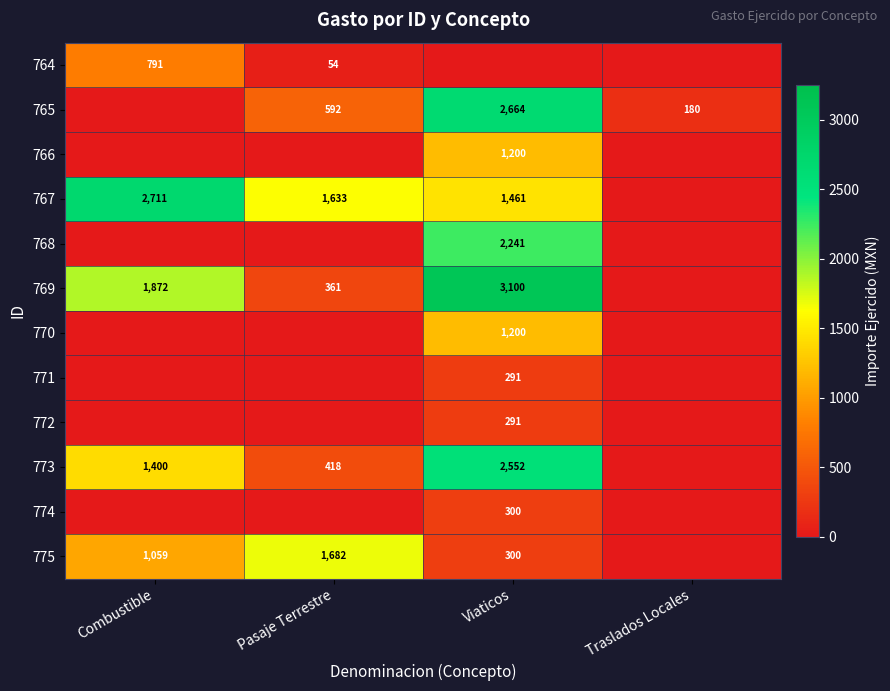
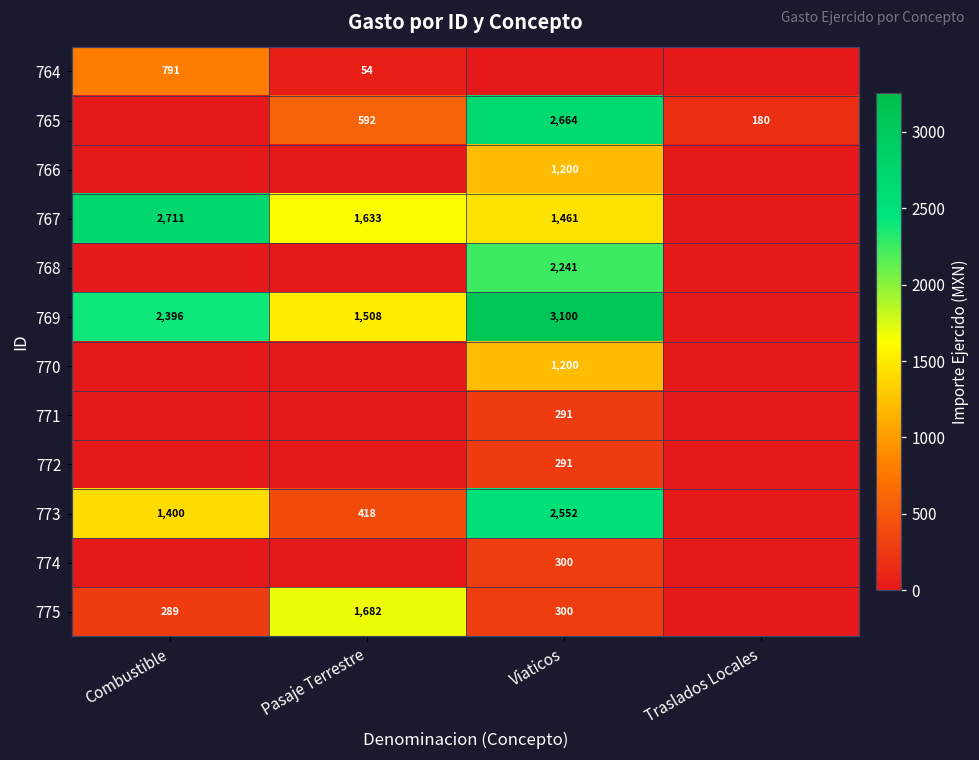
769, Combustible: 1,872 -> 2,396
769, Pasaje Terrestre: 361 -> 1,508
775, Combustible: 1,059 -> 289
